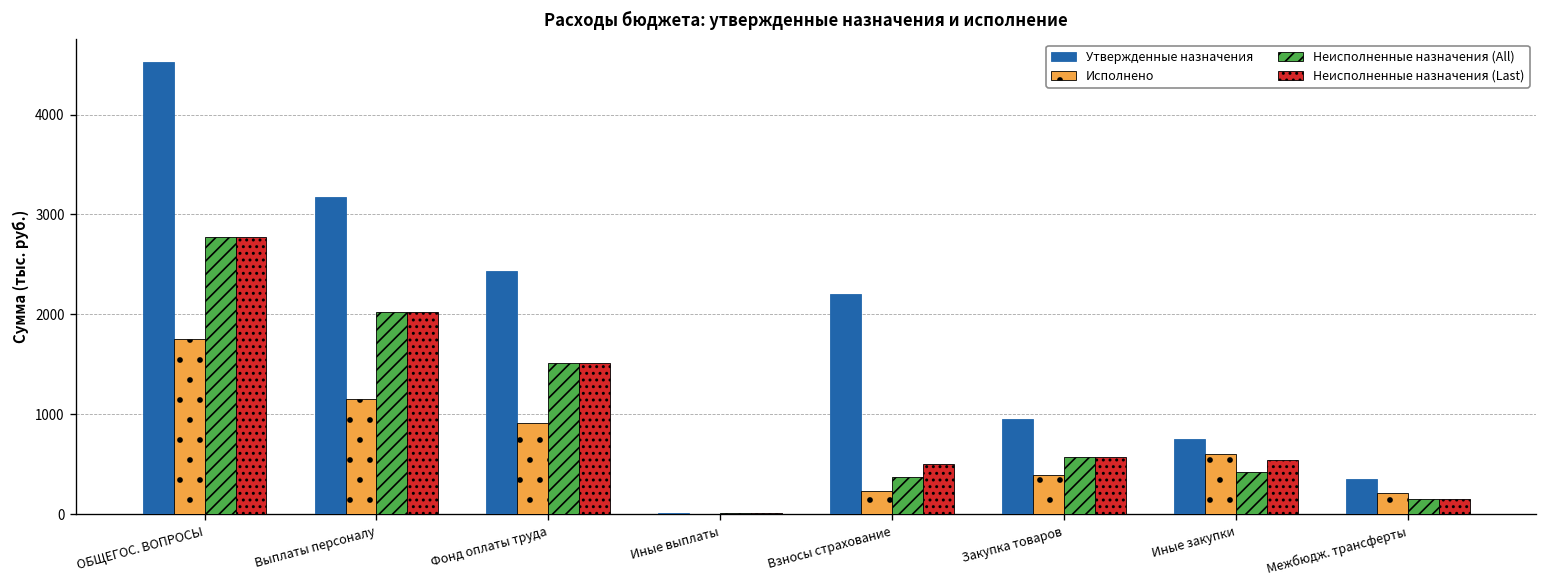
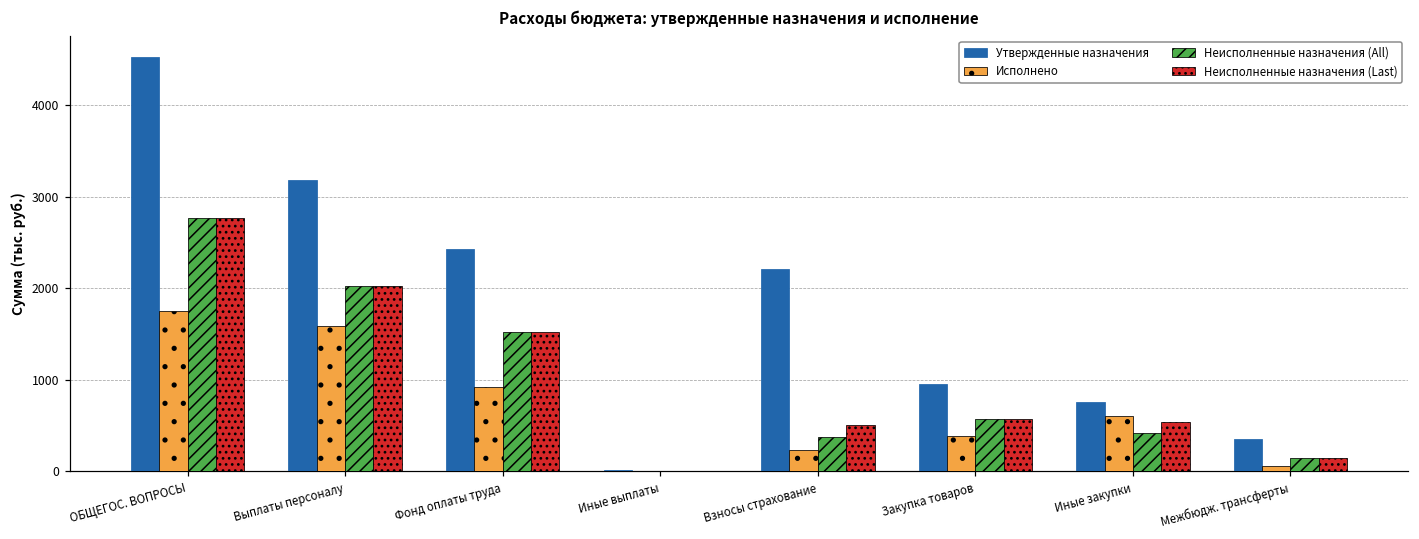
Исполнено, Выплаты персоналу: 1200 -> 1600
Исполнено, Межбюдж. трансферты: 200 -> 100
